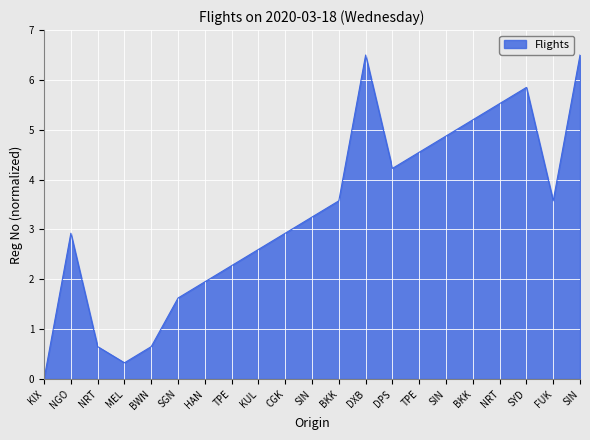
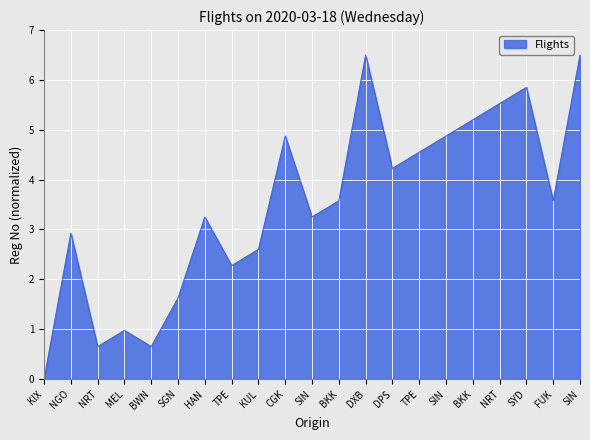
MEL: 0.3 -> 1.0
HAN: 2.0 -> 3.3
CGK: 2.9 -> 4.9
